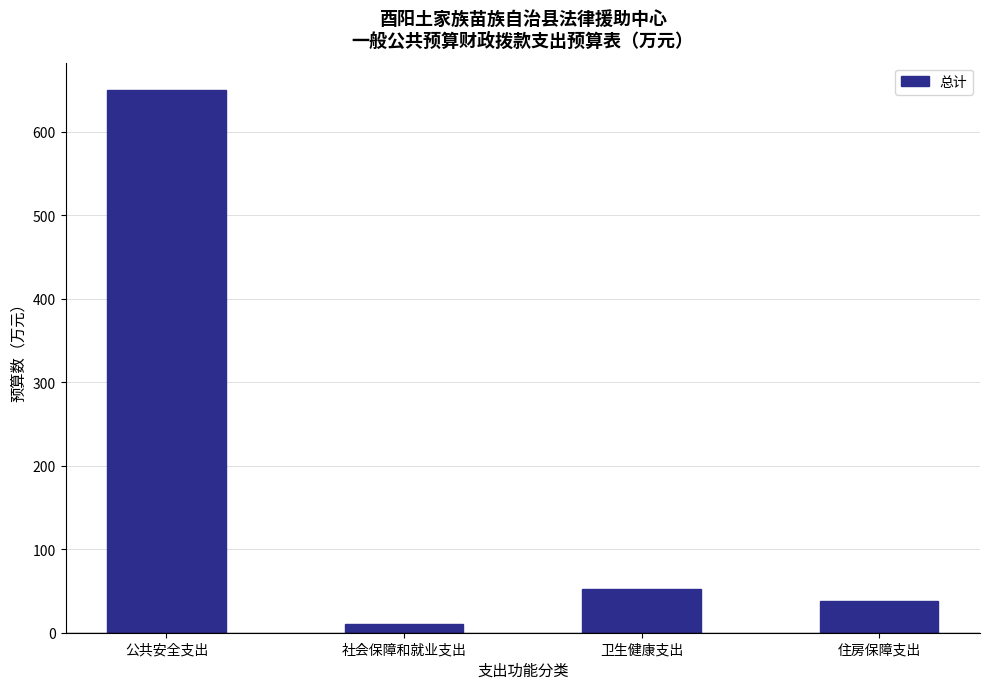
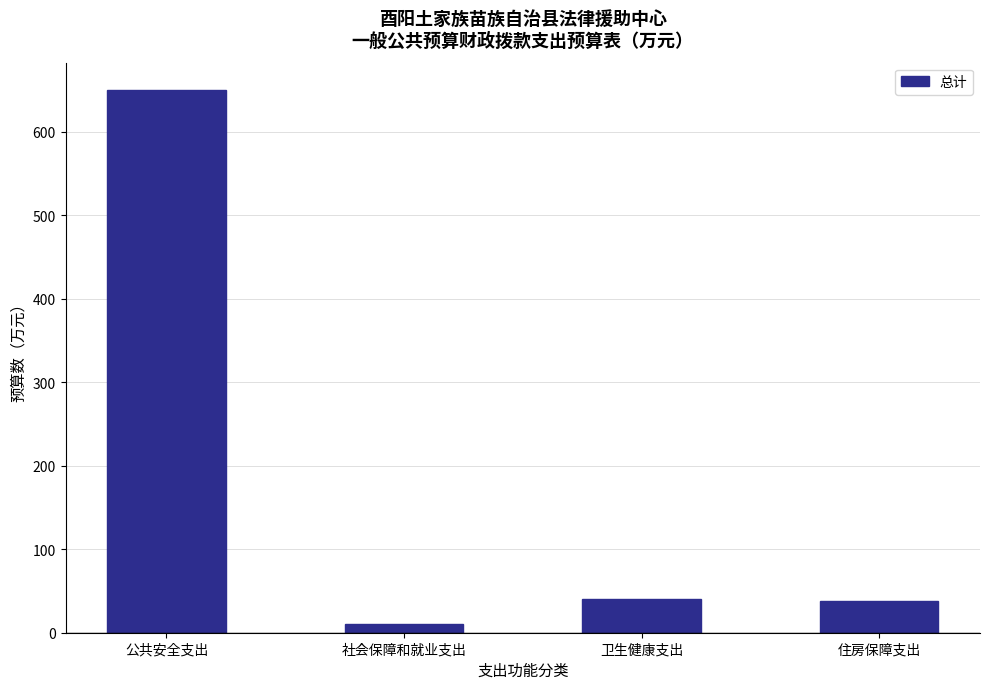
卫生健康支出: 50 -> 40
